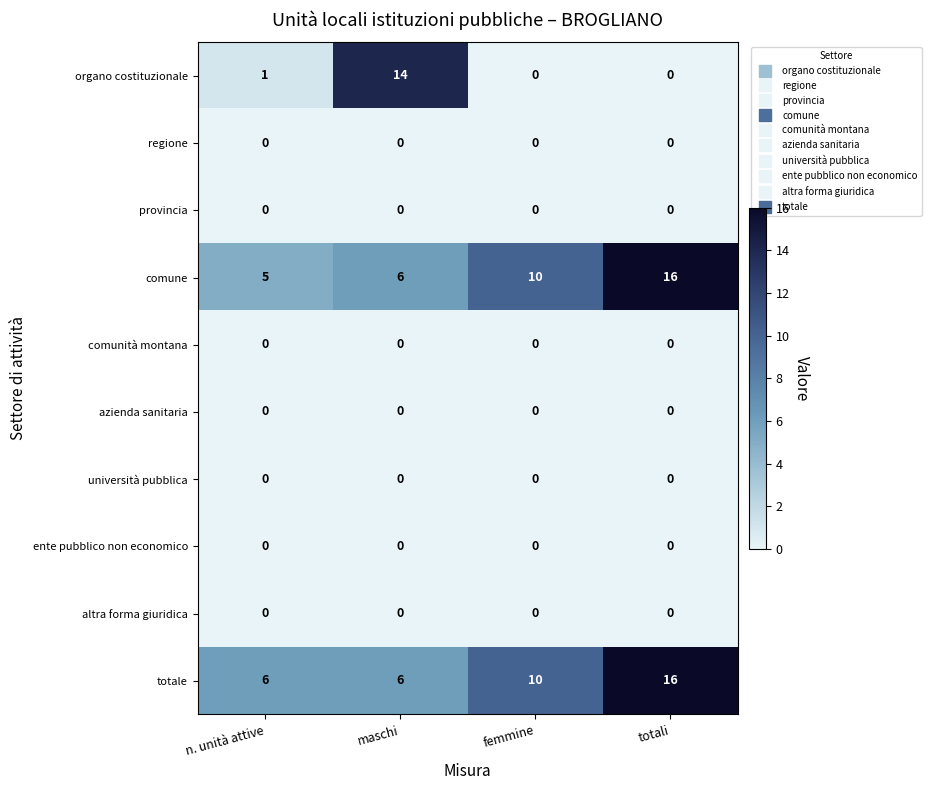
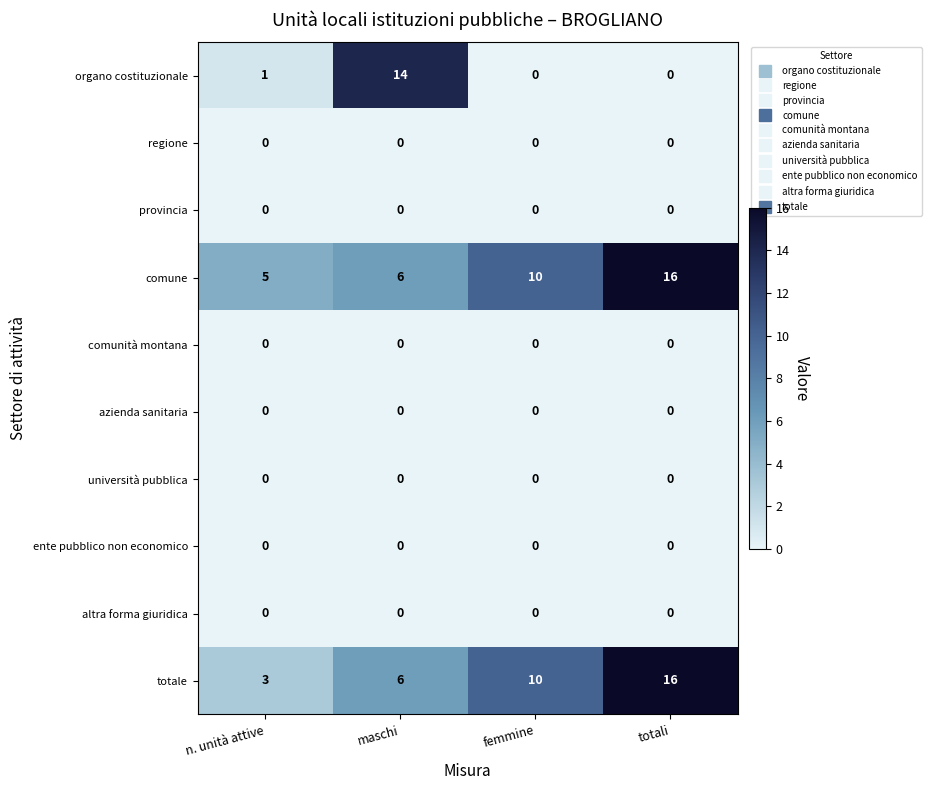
totale, n. unità attive: 6 -> 3
